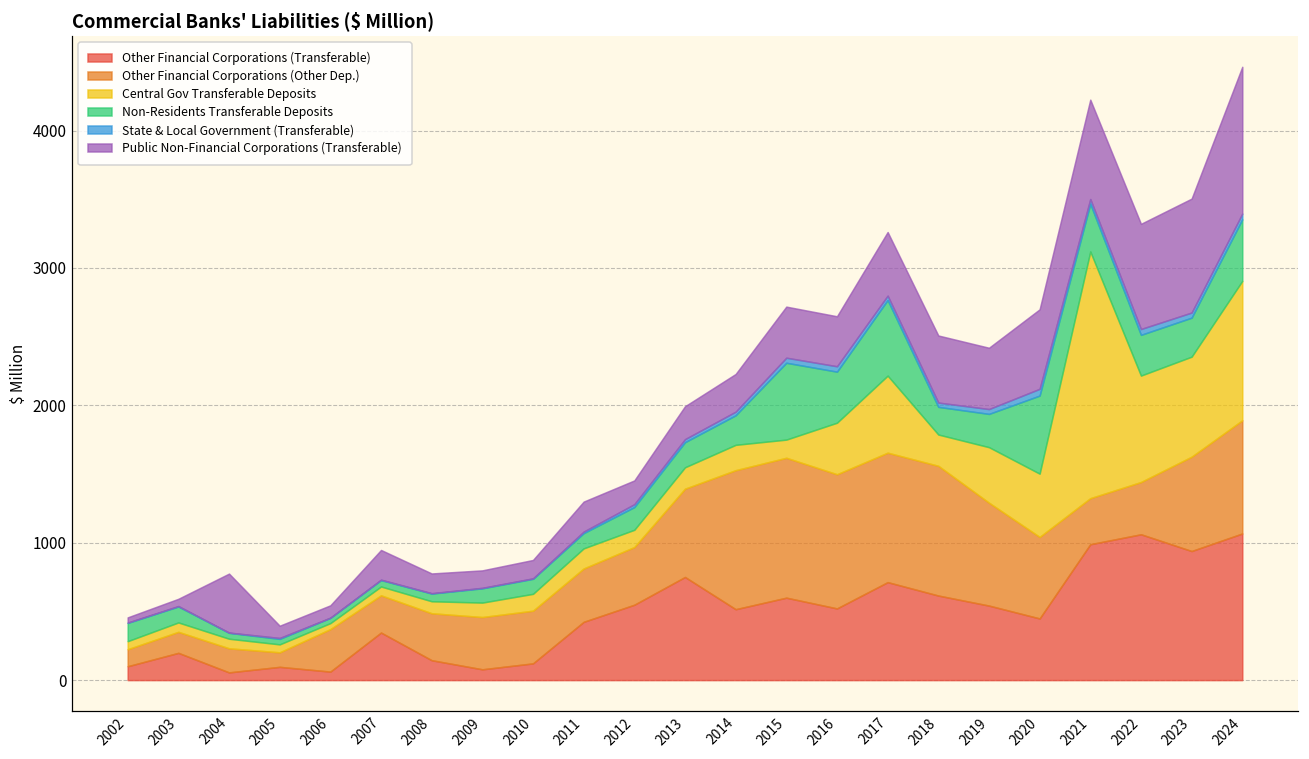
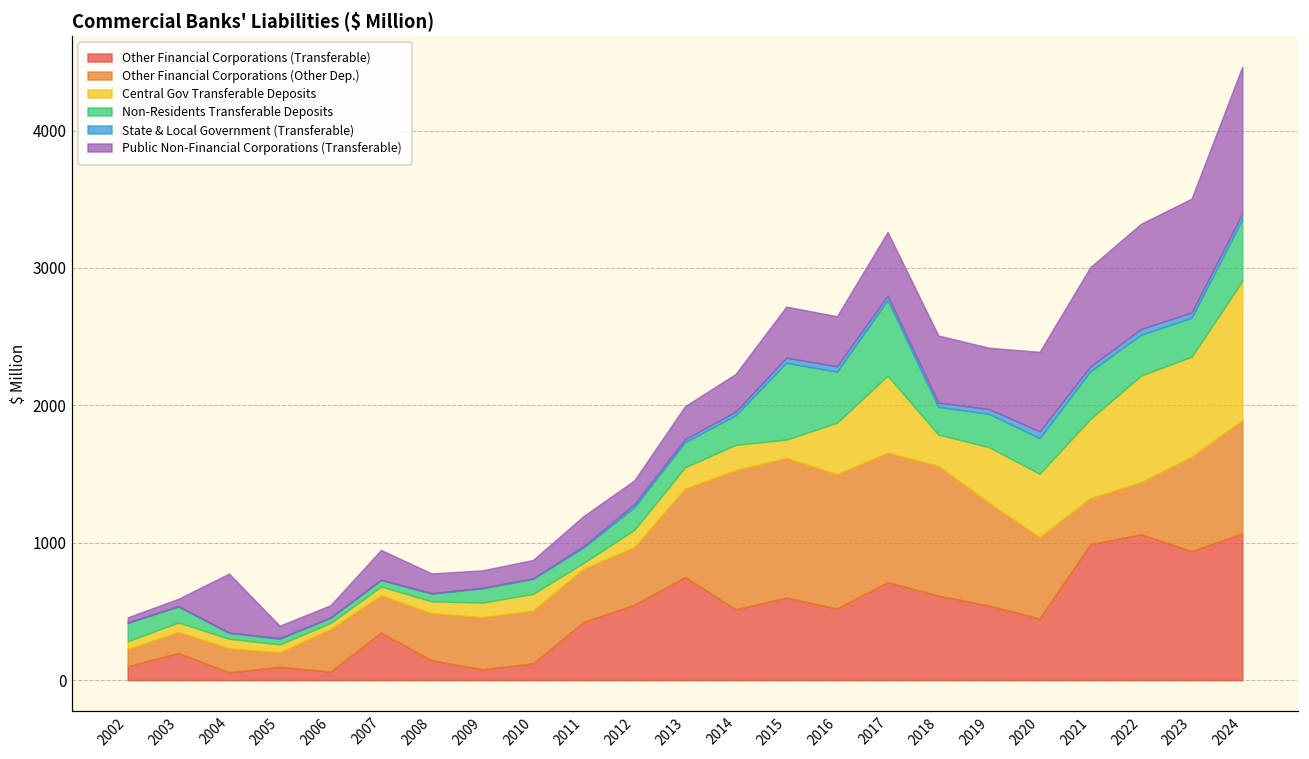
Central Gov Transferable Deposits, 2011: 150 -> 40
Non-Residents Transferable Deposits, 2020: 570 -> 260
Central Gov Transferable Deposits, 2021: 1800 -> 580
